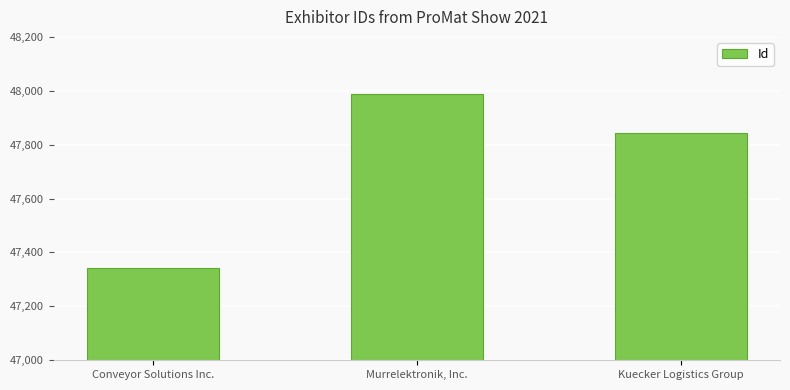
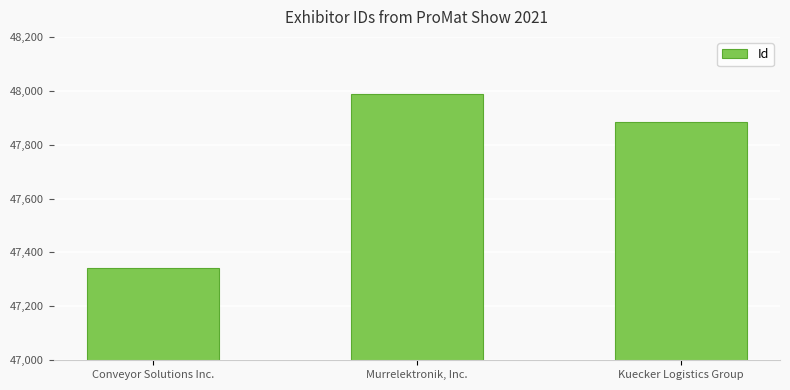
Kuecker Logistics Group: 47,840 -> 47,890
